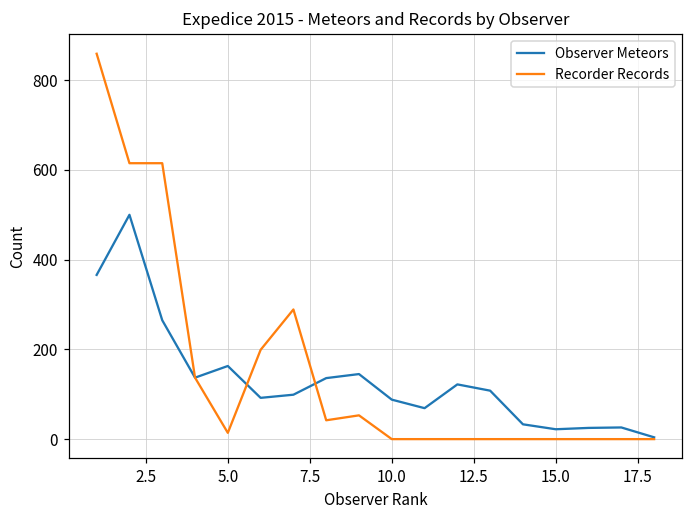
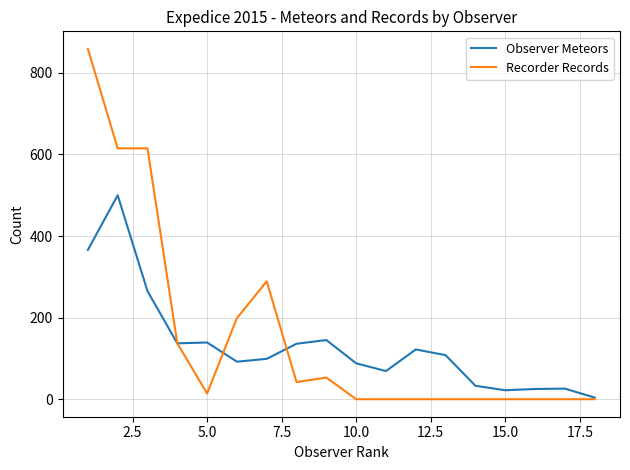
Observer Meteors, 5.0: 160 -> 140
